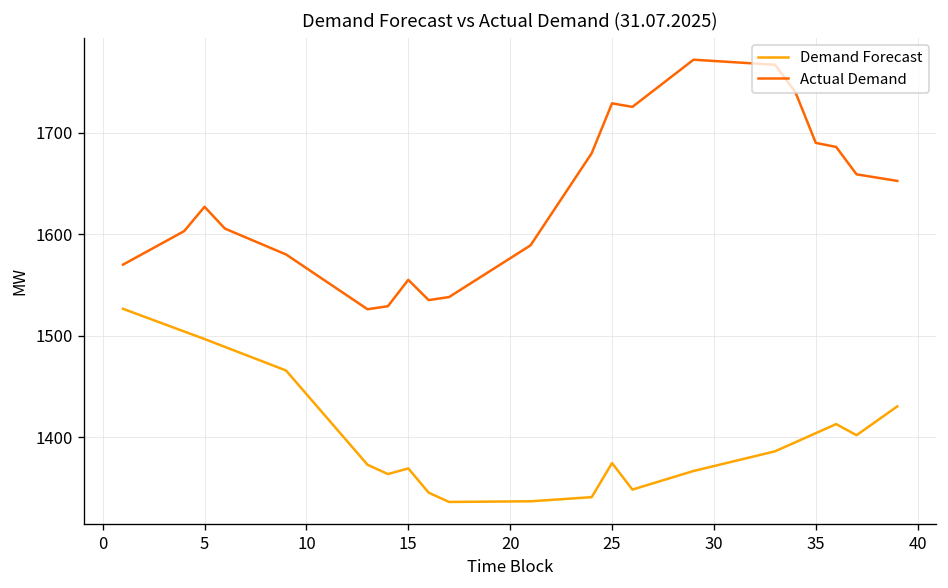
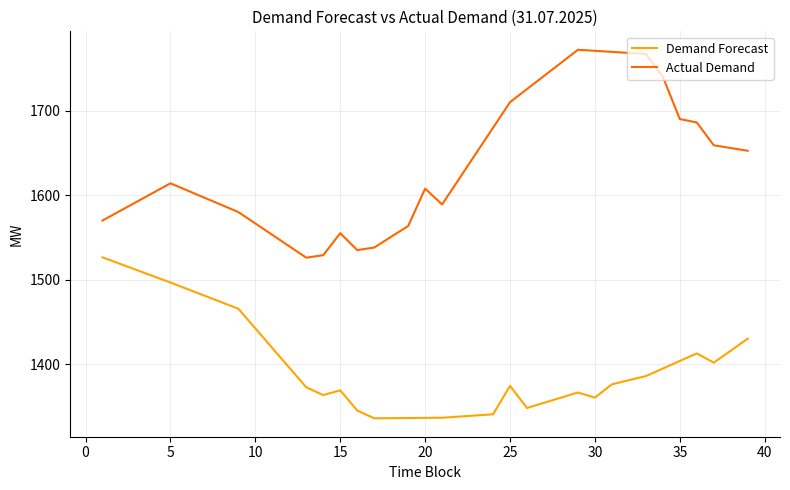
Actual Demand, 5: 1630 -> 1610
Actual Demand, 20: 1580 -> 1610
Actual Demand, 25: 1730 -> 1710
Demand Forecast, 30: 1370 -> 1360
